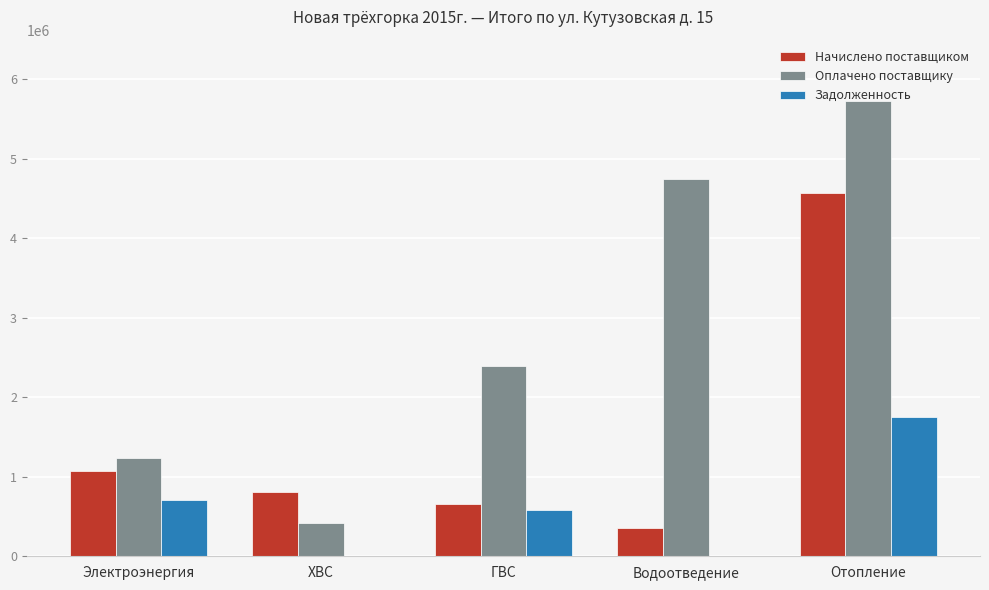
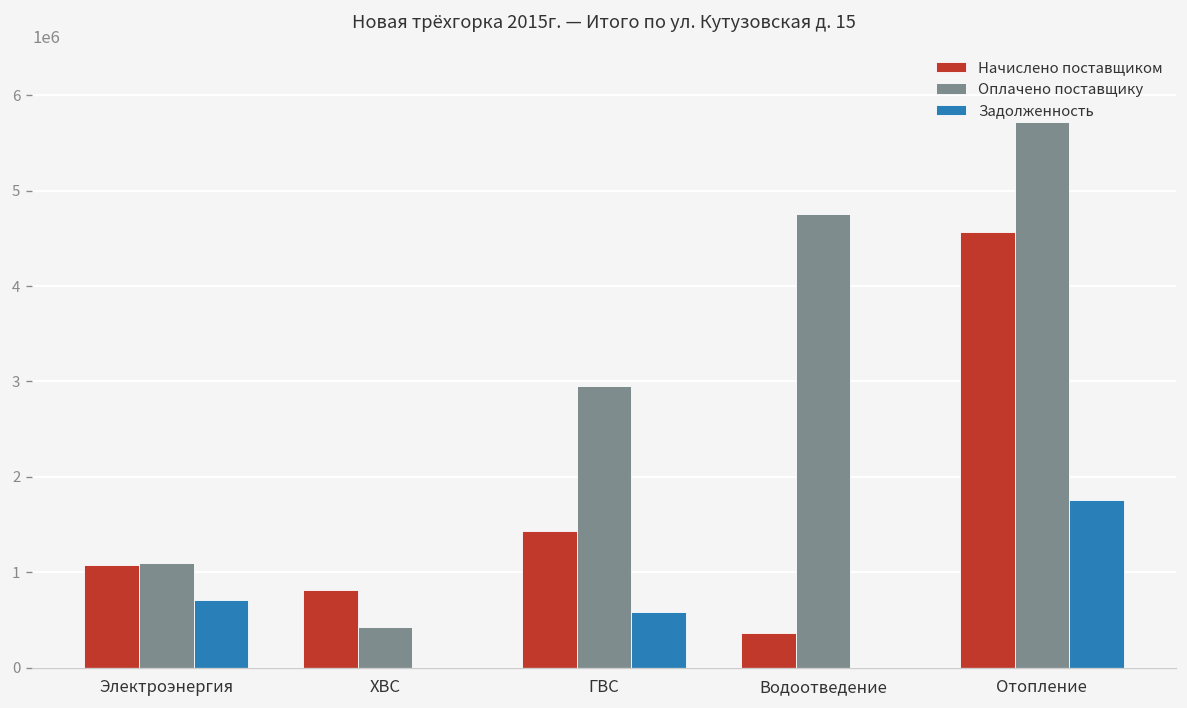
Оплачено поставщику, Электроэнергия: 1200000 -> 1100000
Начислено поставщиком, ГВС: 700000 -> 1400000
Оплачено поставщику, ГВС: 2400000 -> 3000000
